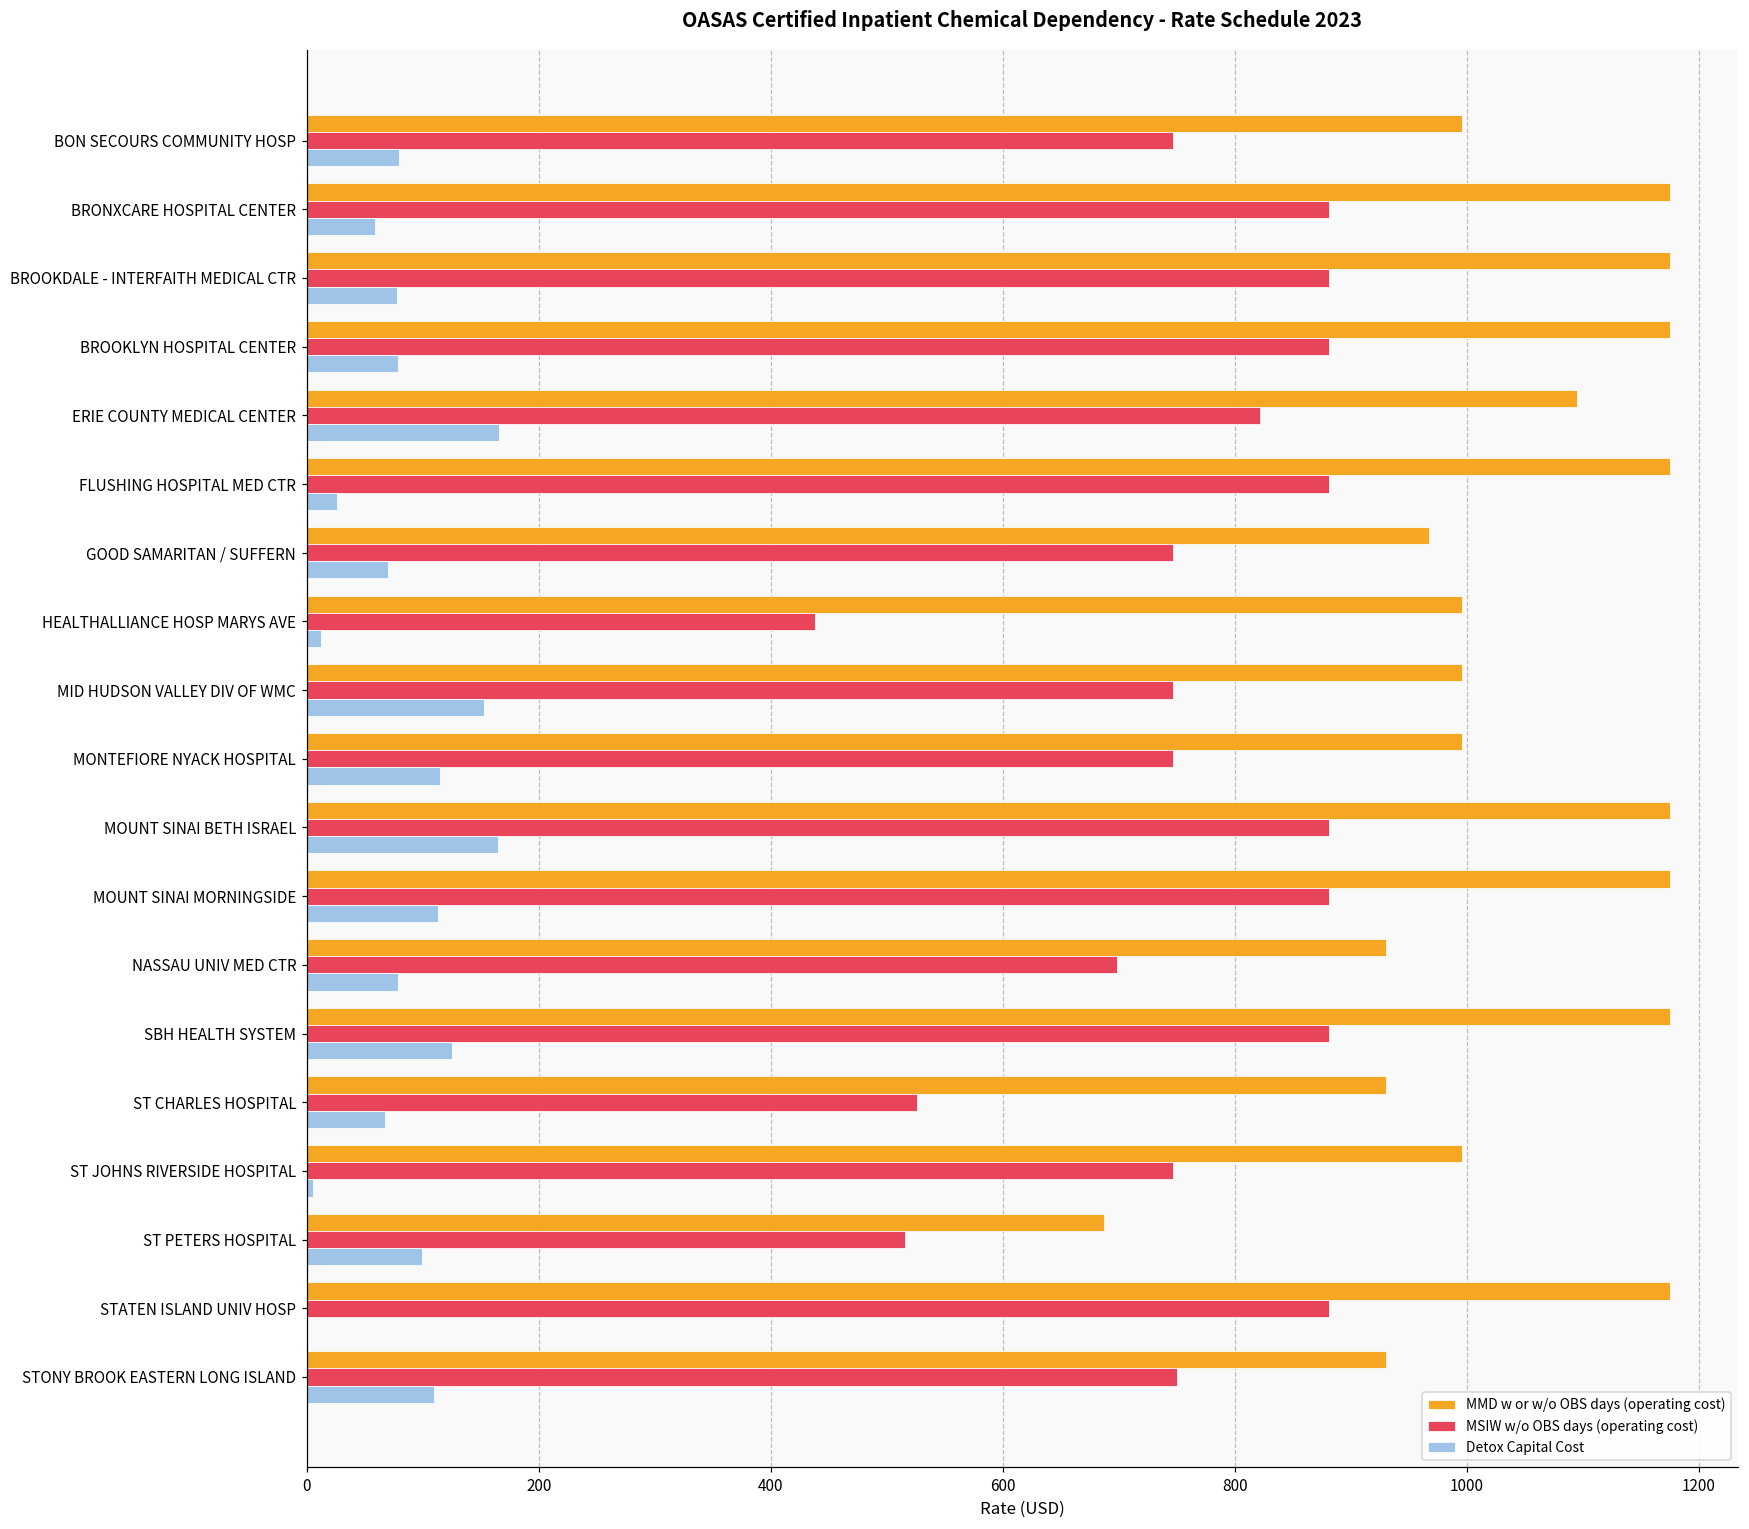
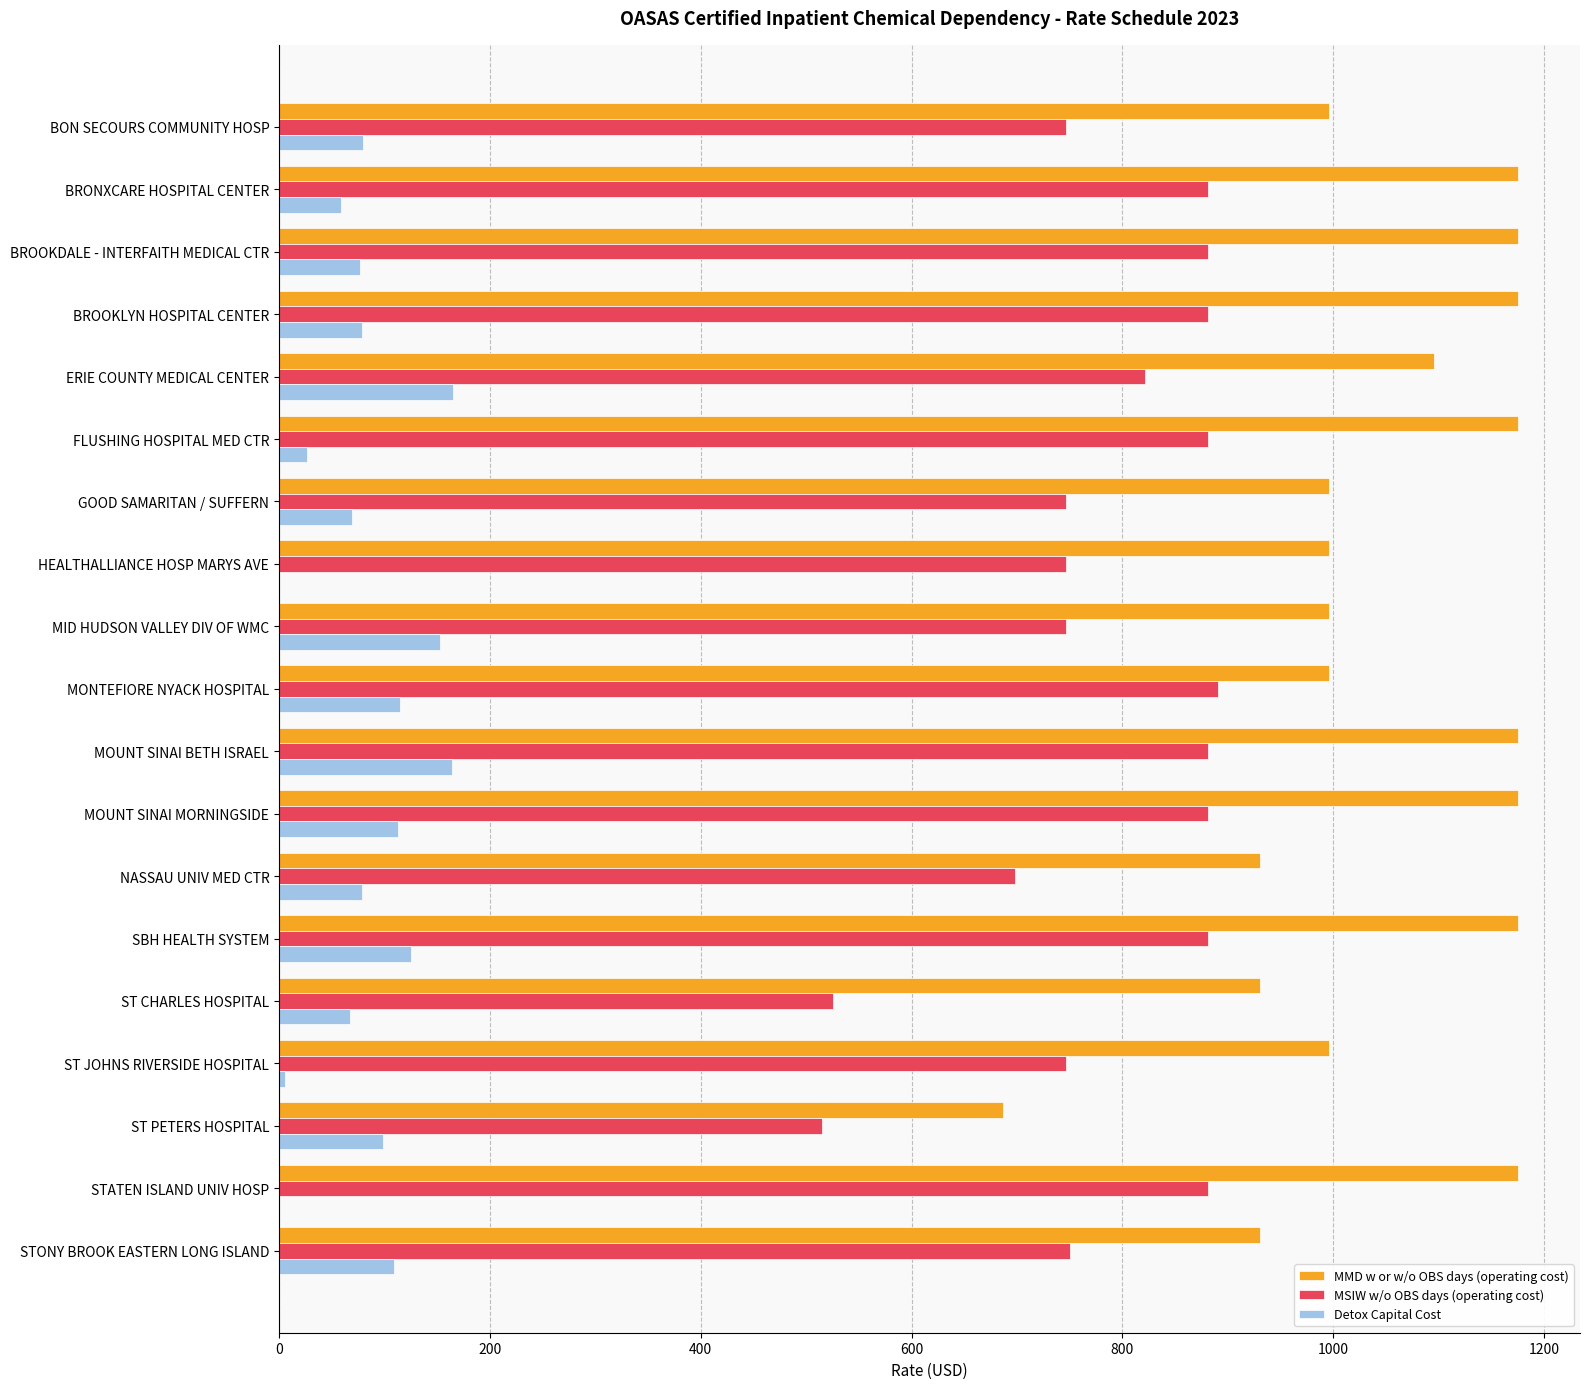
MMD w or w/o OBS days (operating cost), GOOD SAMARITAN / SUFFERN: 968 -> 996
MSIW w/o OBS days (operating cost), HEALTHALLIANCE HOSP MARYS AVE: 438 -> 747
Detox Capital Cost, HEALTHALLIANCE HOSP MARYS AVE: 12 -> 0
MSIW w/o OBS days (operating cost), MONTEFIORE NYACK HOSPITAL: 747 -> 891
